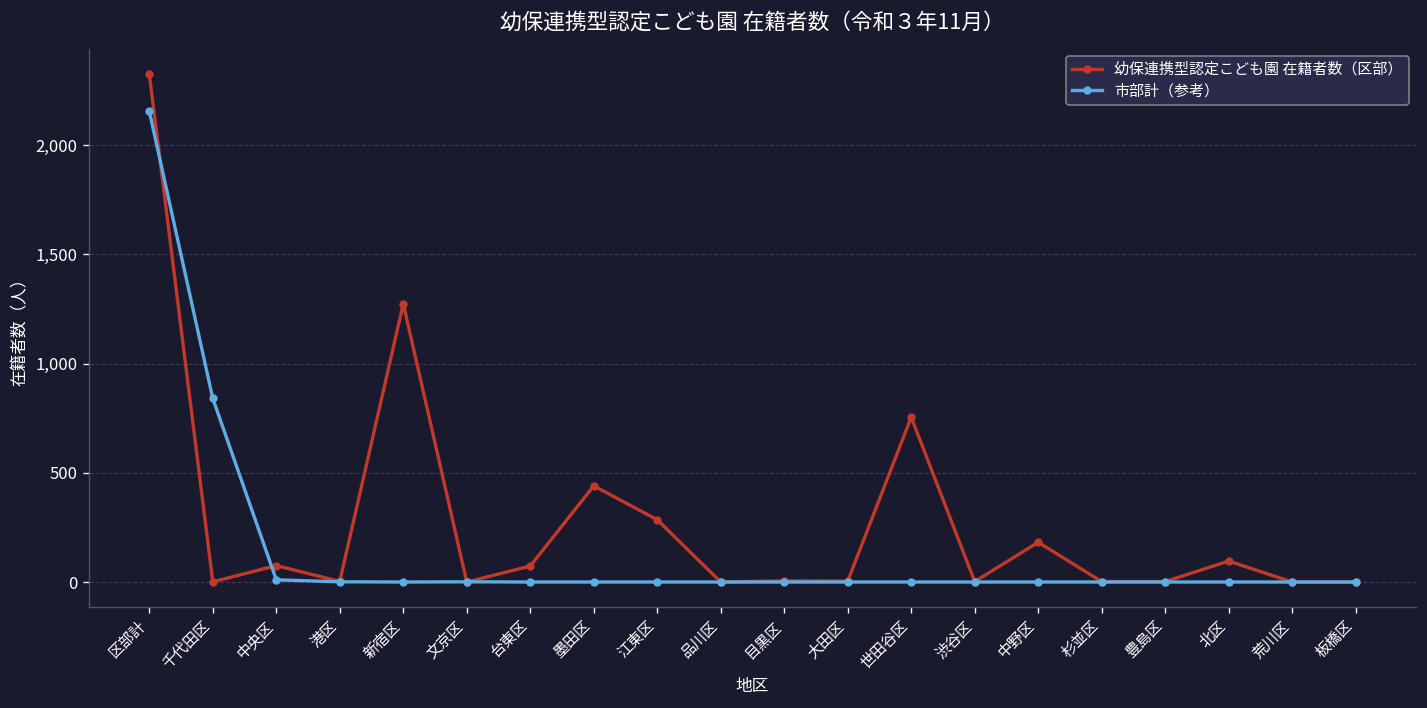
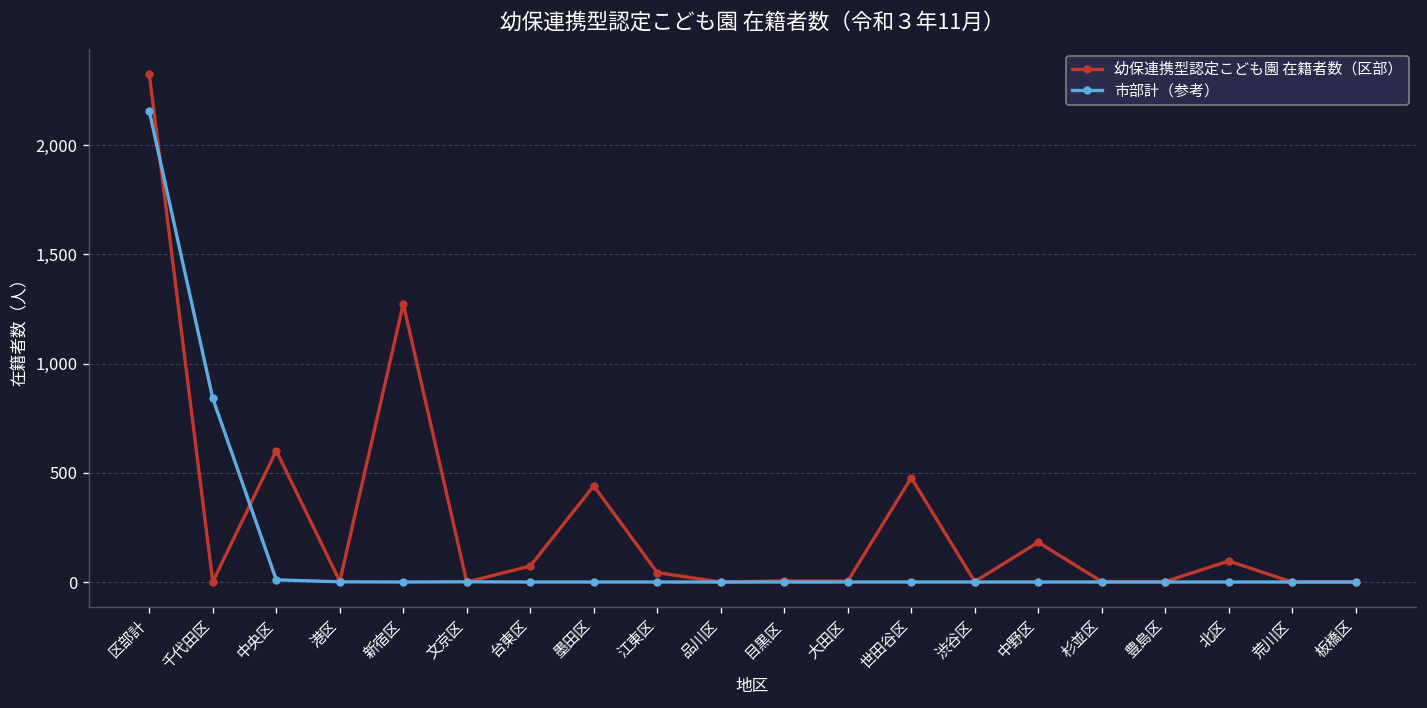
幼保連携型認定こども園 在籍者数（区部）, 中央区: 80 -> 600
幼保連携型認定こども園 在籍者数（区部）, 江東区: 290 -> 40
幼保連携型認定こども園 在籍者数（区部）, 世田谷区: 750 -> 480
